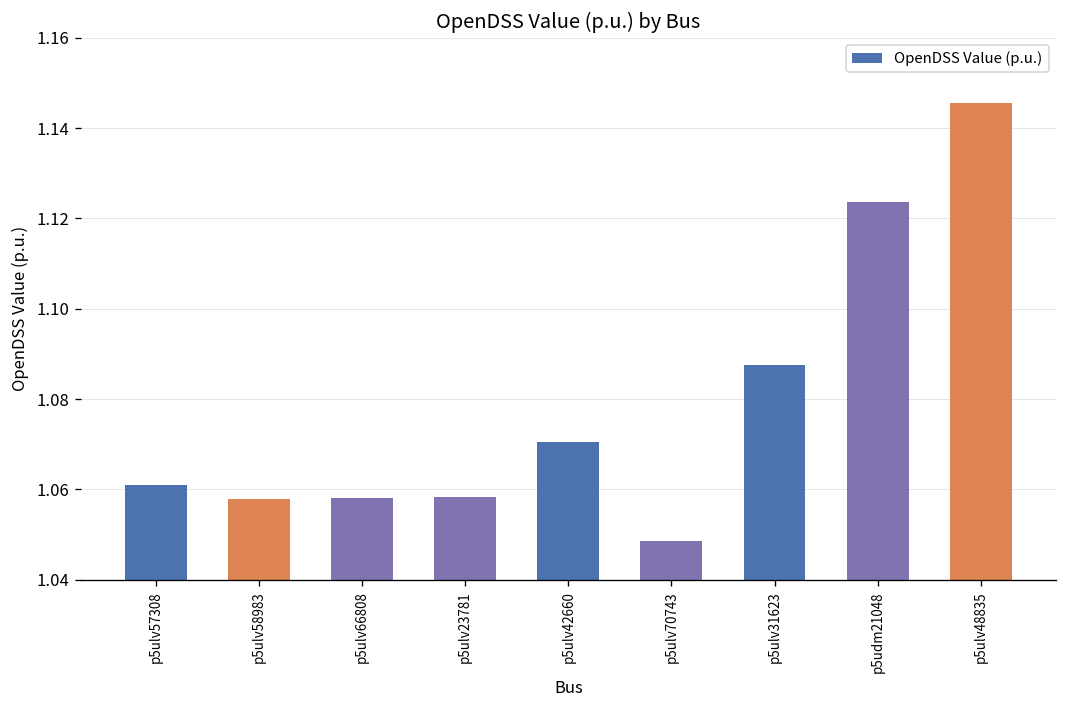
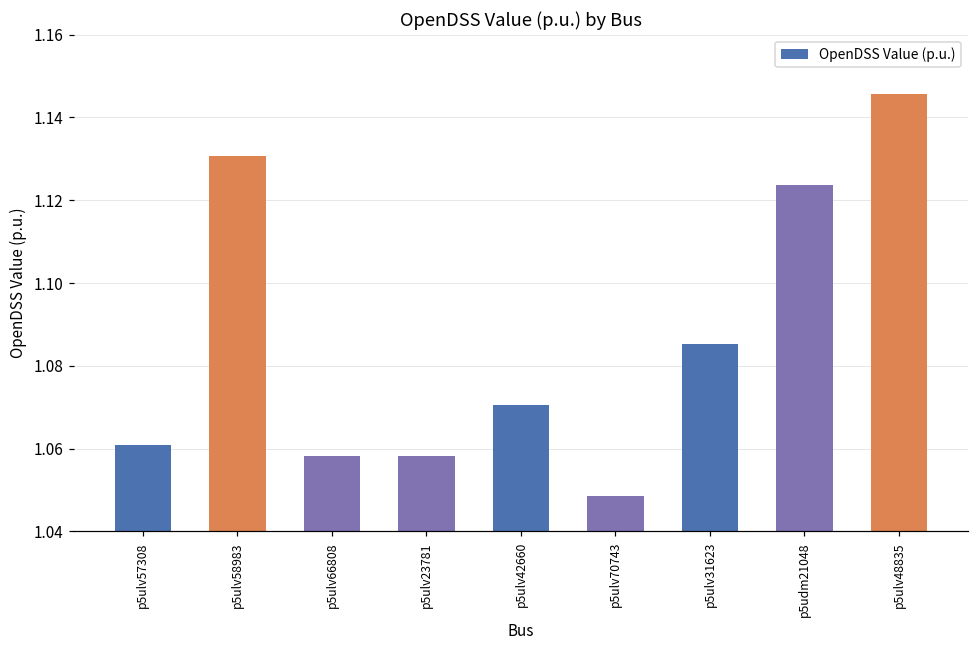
p5ulv58983: 1.058 -> 1.131
p5ulv31623: 1.088 -> 1.085
